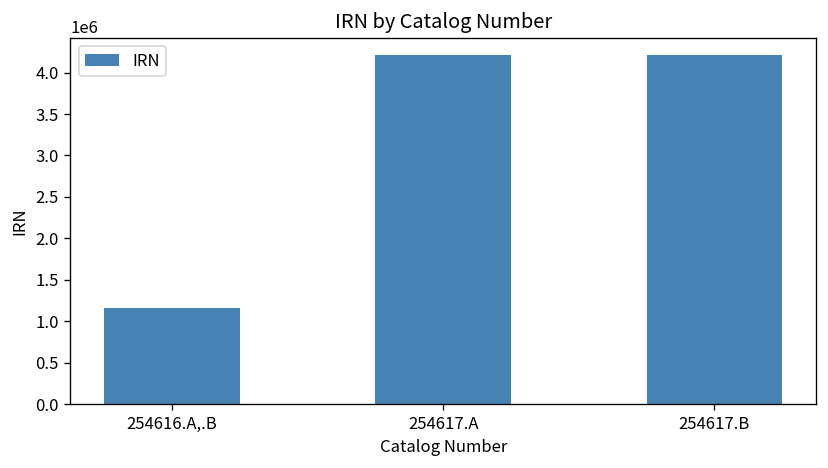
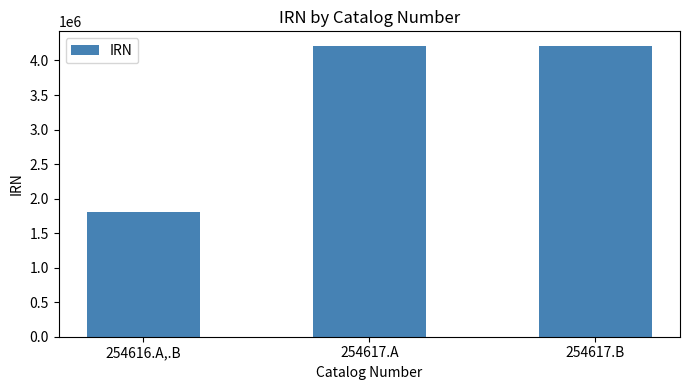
254616.A,.B: 1200000 -> 1800000
